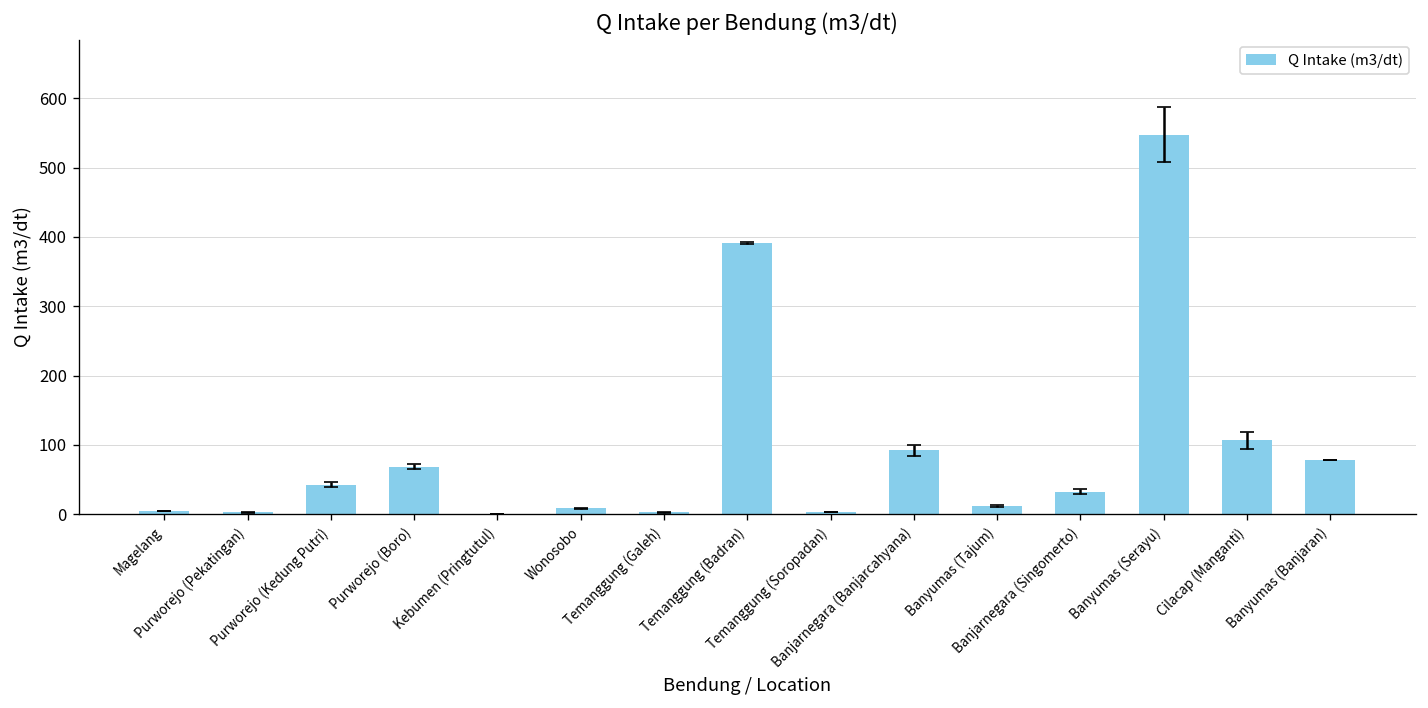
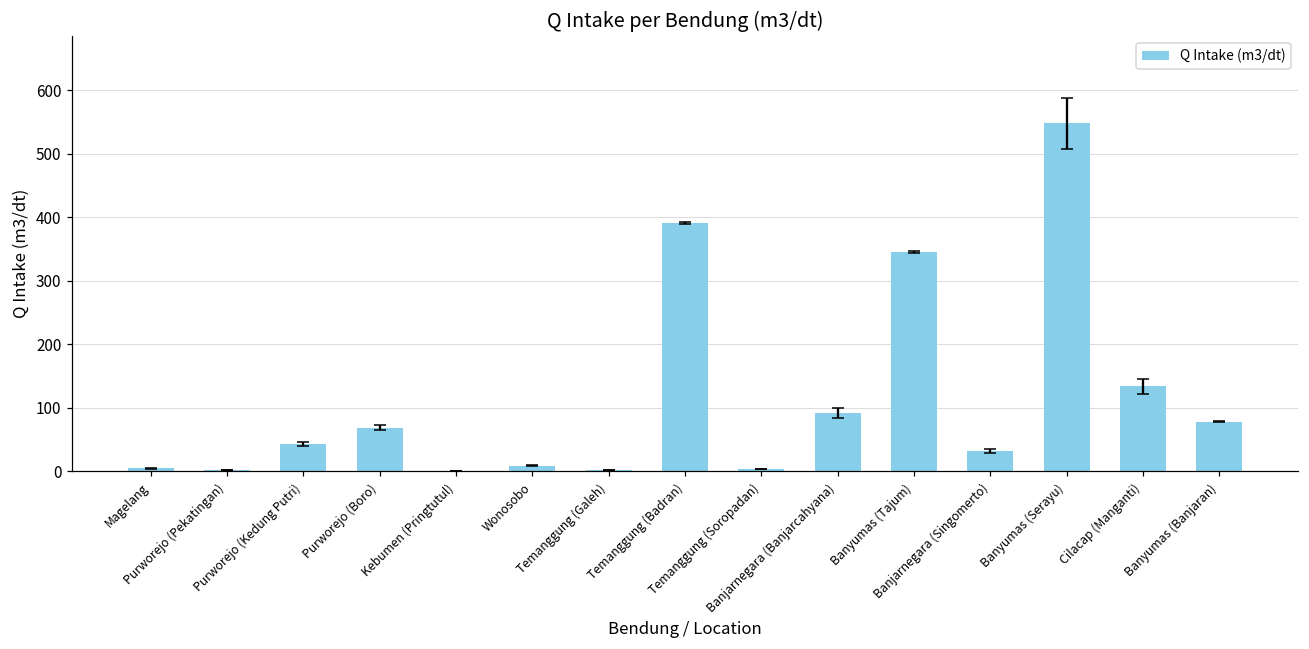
Q Intake (m3/dt), Banyumas (Tajum): 10 -> 350
Q Intake (m3/dt), Cilacap (Manganti): 110 -> 130
